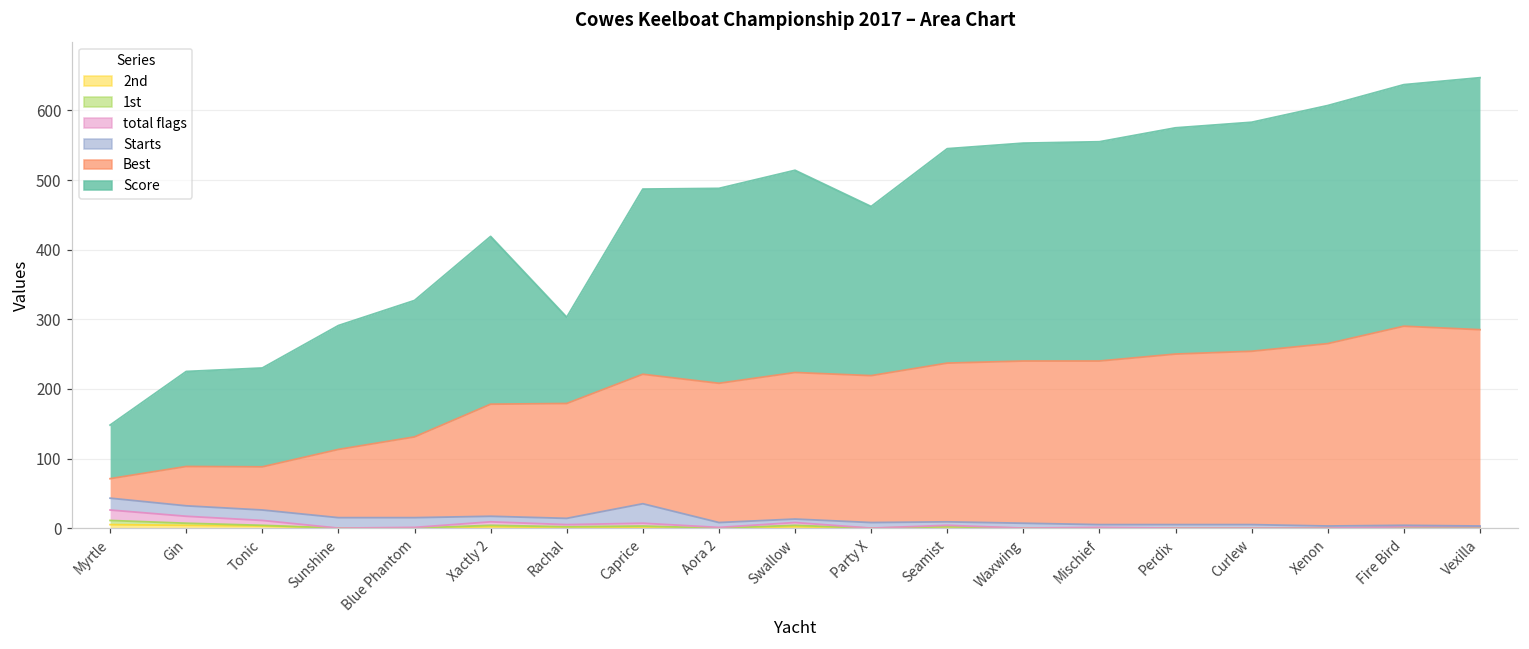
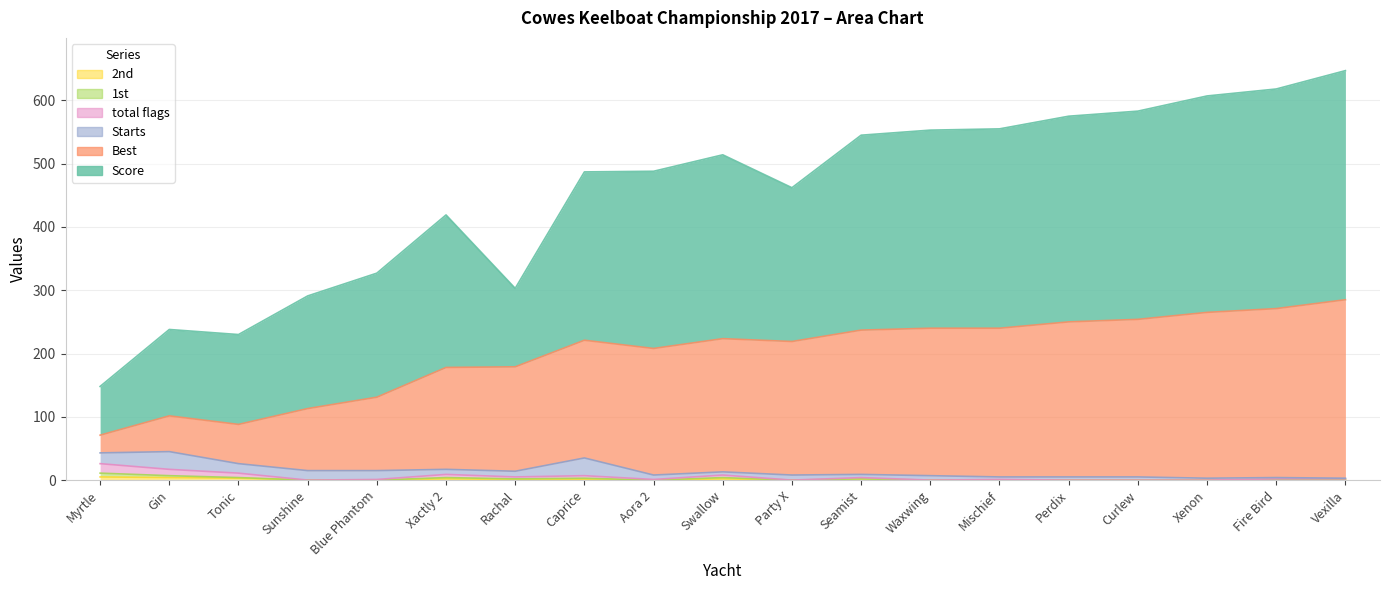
Starts, Gin: 20 -> 30
Best, Fire Bird: 290 -> 270
